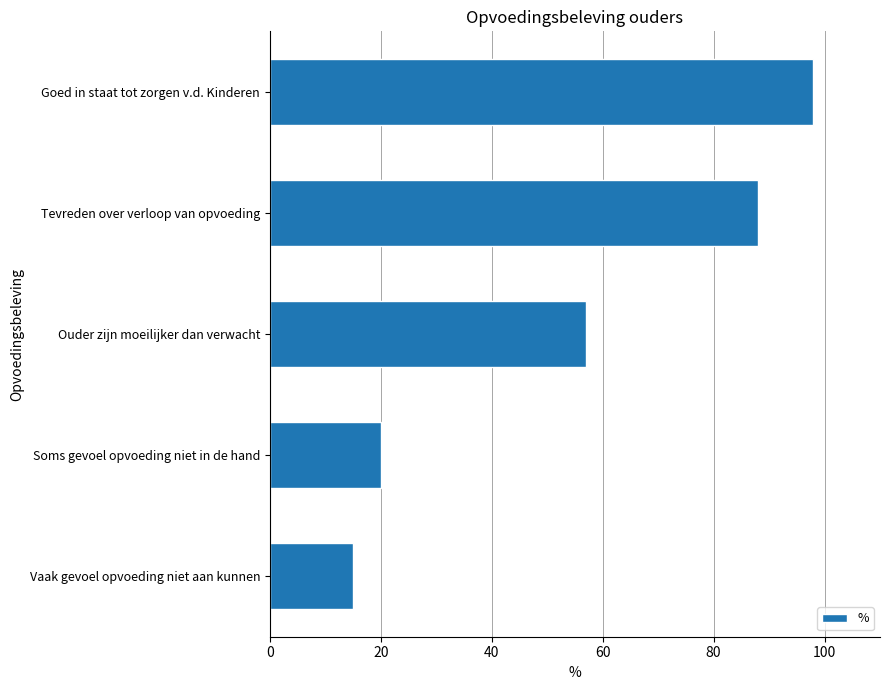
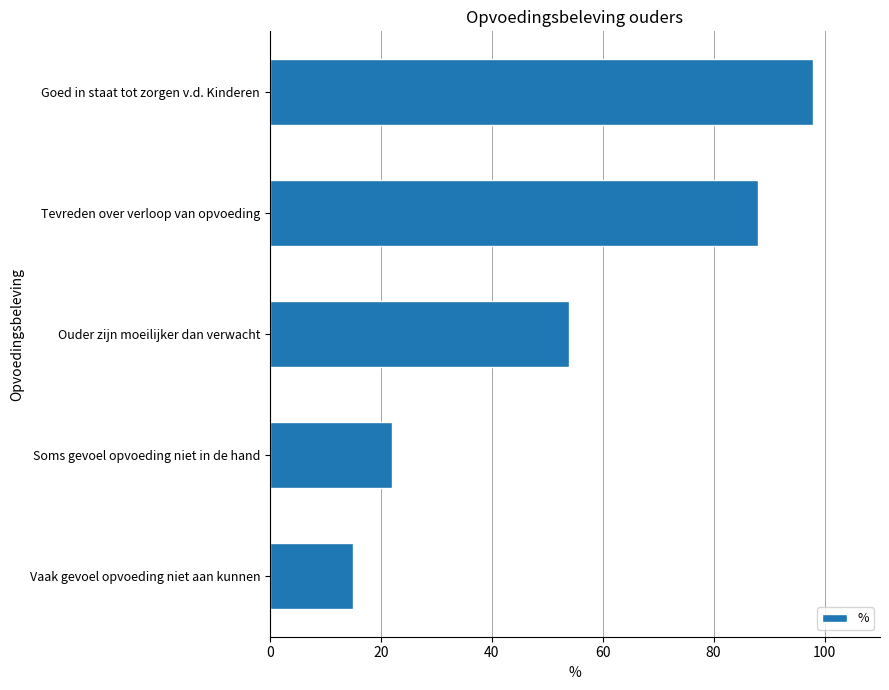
Ouder zijn moeilijker dan verwacht: 57 -> 54
Soms gevoel opvoeding niet in de hand: 20 -> 22
